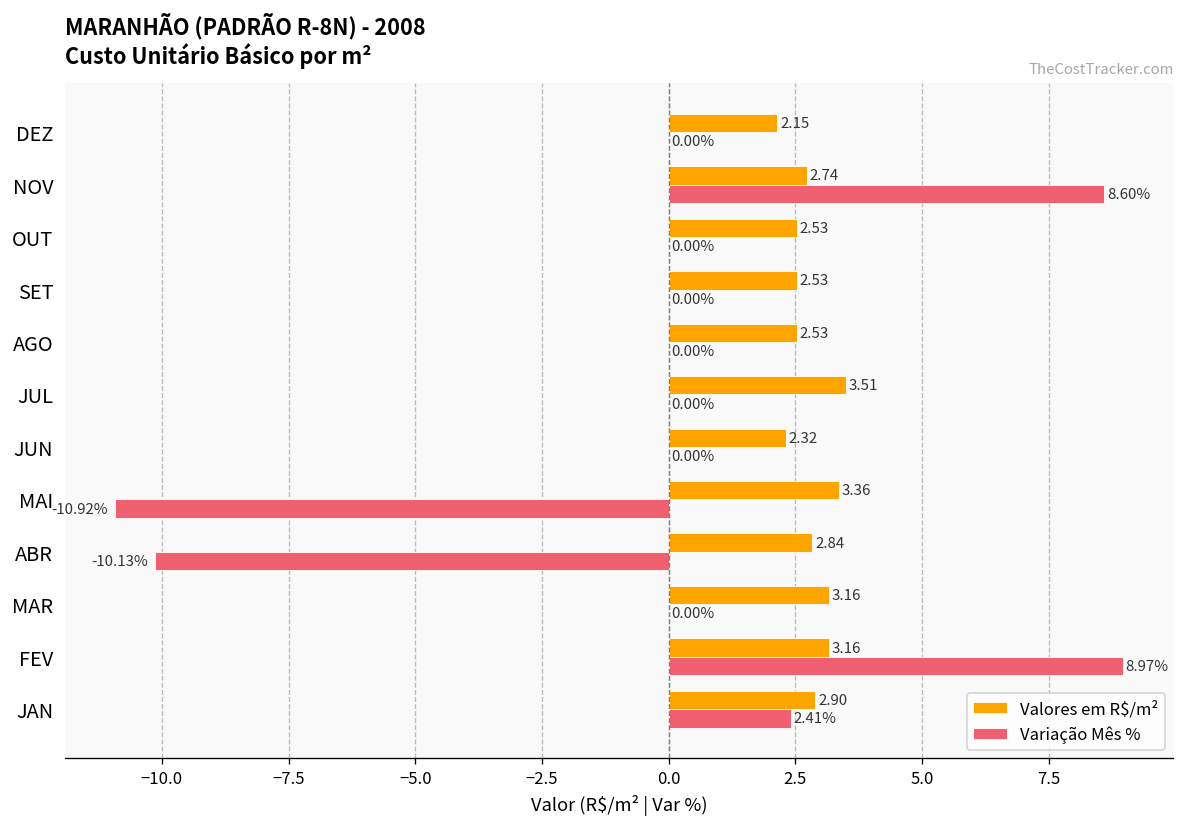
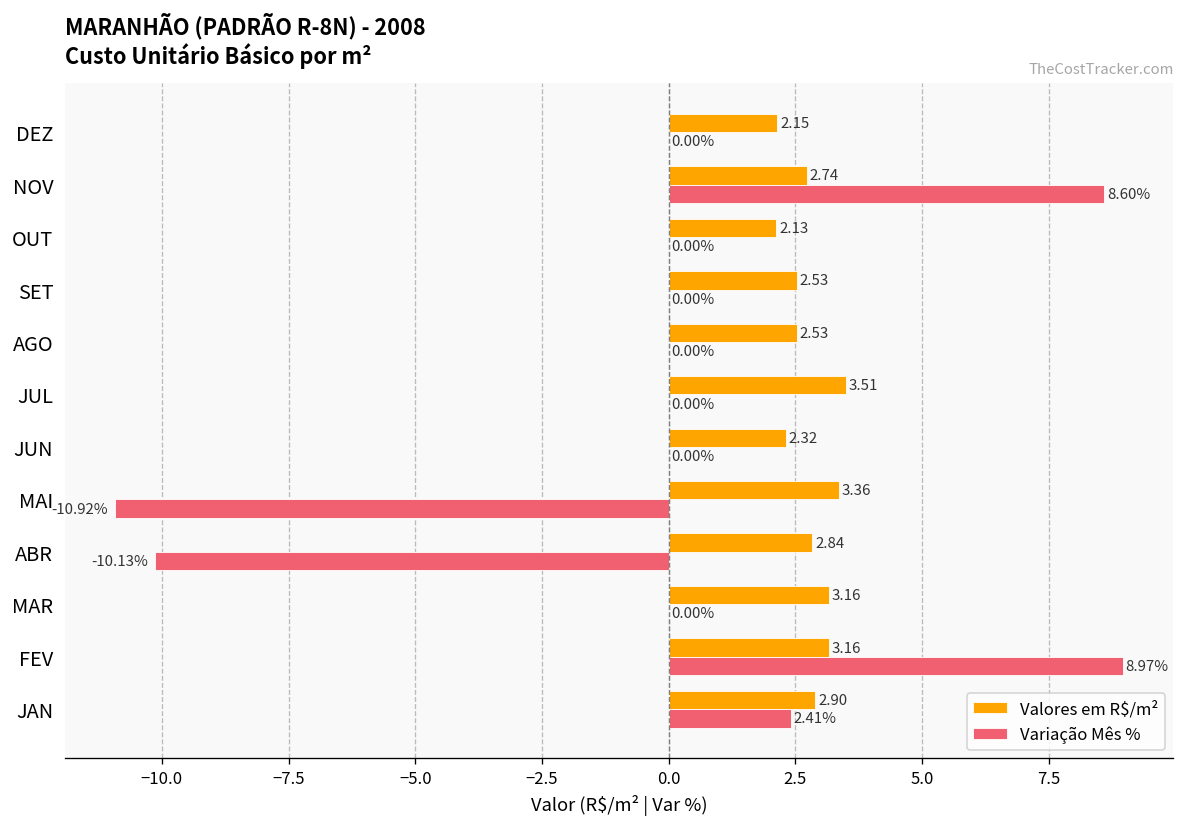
Valores em R$/m², OUT: 2.53 -> 2.13
